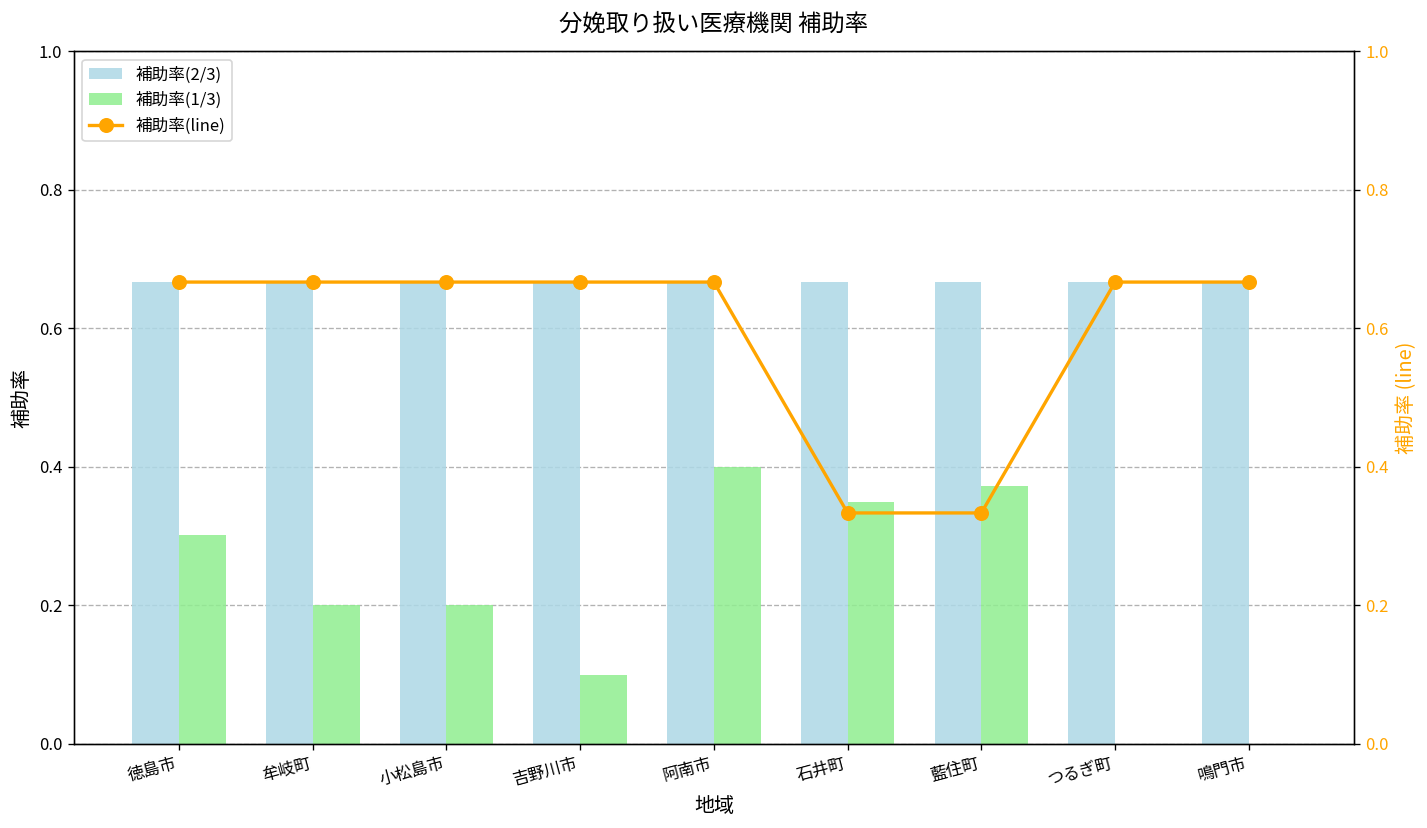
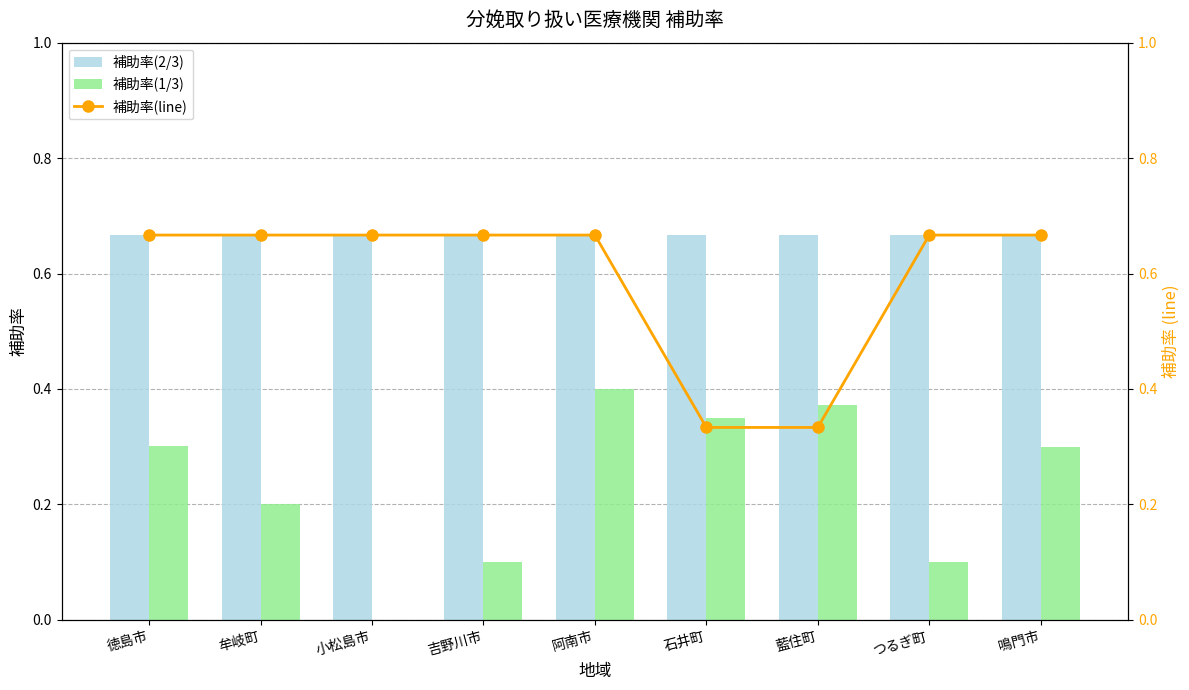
補助率(1/3), 小松島市: 0.2 -> 0.0
補助率(1/3), つるぎ町: 0.0 -> 0.1
補助率(1/3), 鳴門市: 0.0 -> 0.3
